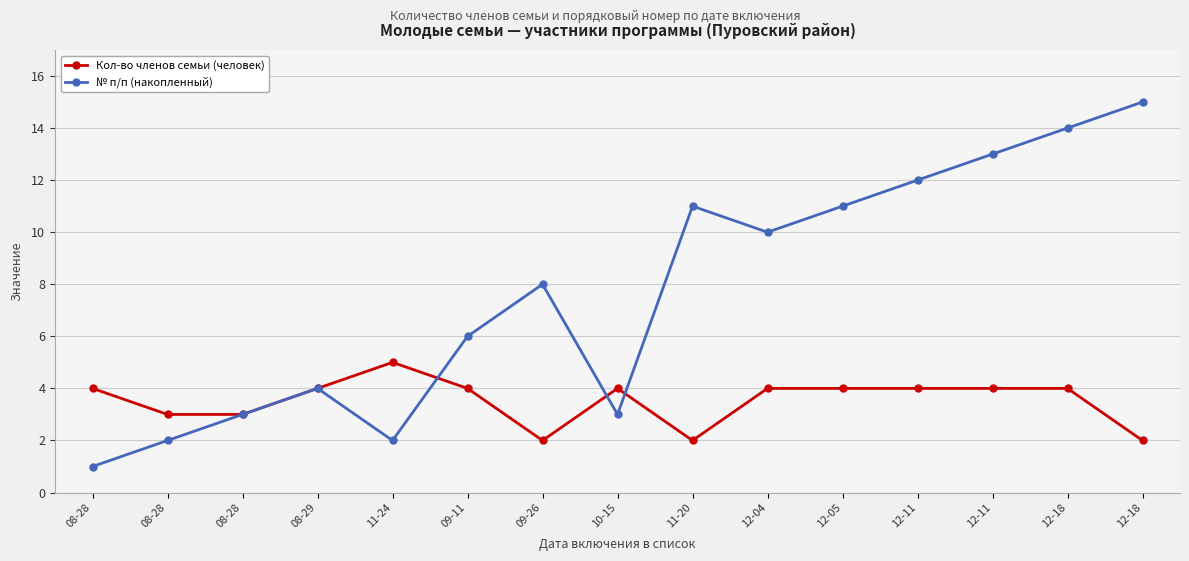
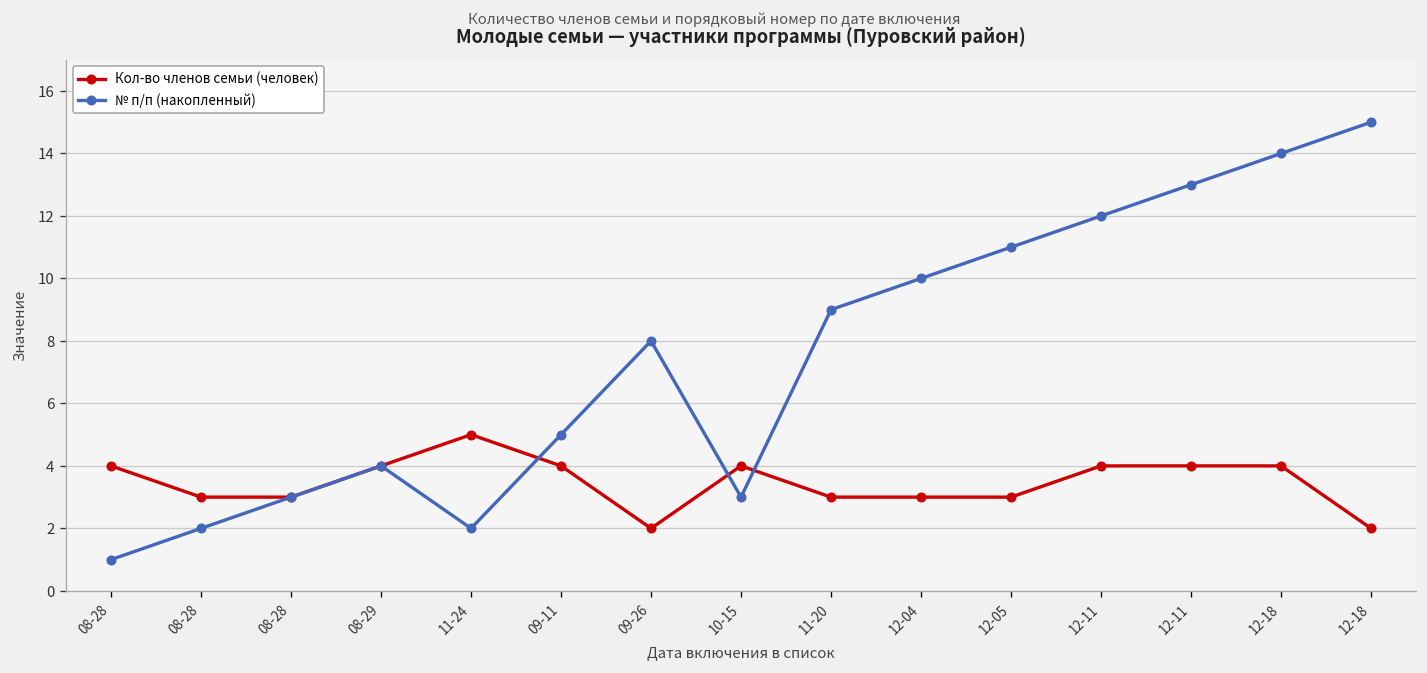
№ п/п (накопленный), 09-11: 6 -> 5
Кол-во членов семьи (человек), 11-20: 2 -> 3
№ п/п (накопленный), 11-20: 11 -> 9
Кол-во членов семьи (человек), 12-04: 4 -> 3
Кол-во членов семьи (человек), 12-05: 4 -> 3
